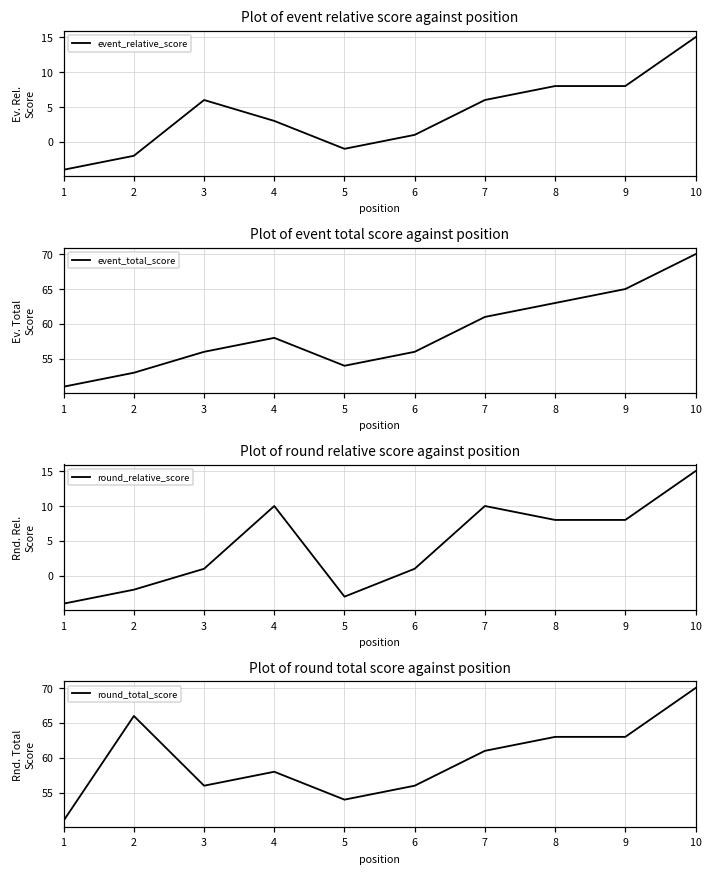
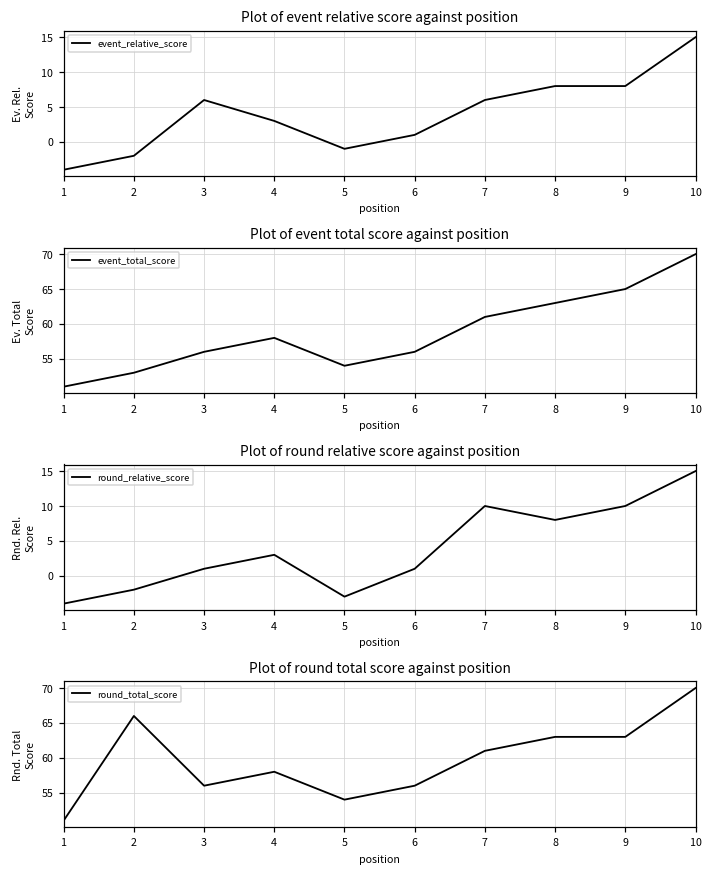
Plot of round relative score against position, 4: 10 -> 3
Plot of round relative score against position, 9: 8 -> 10
